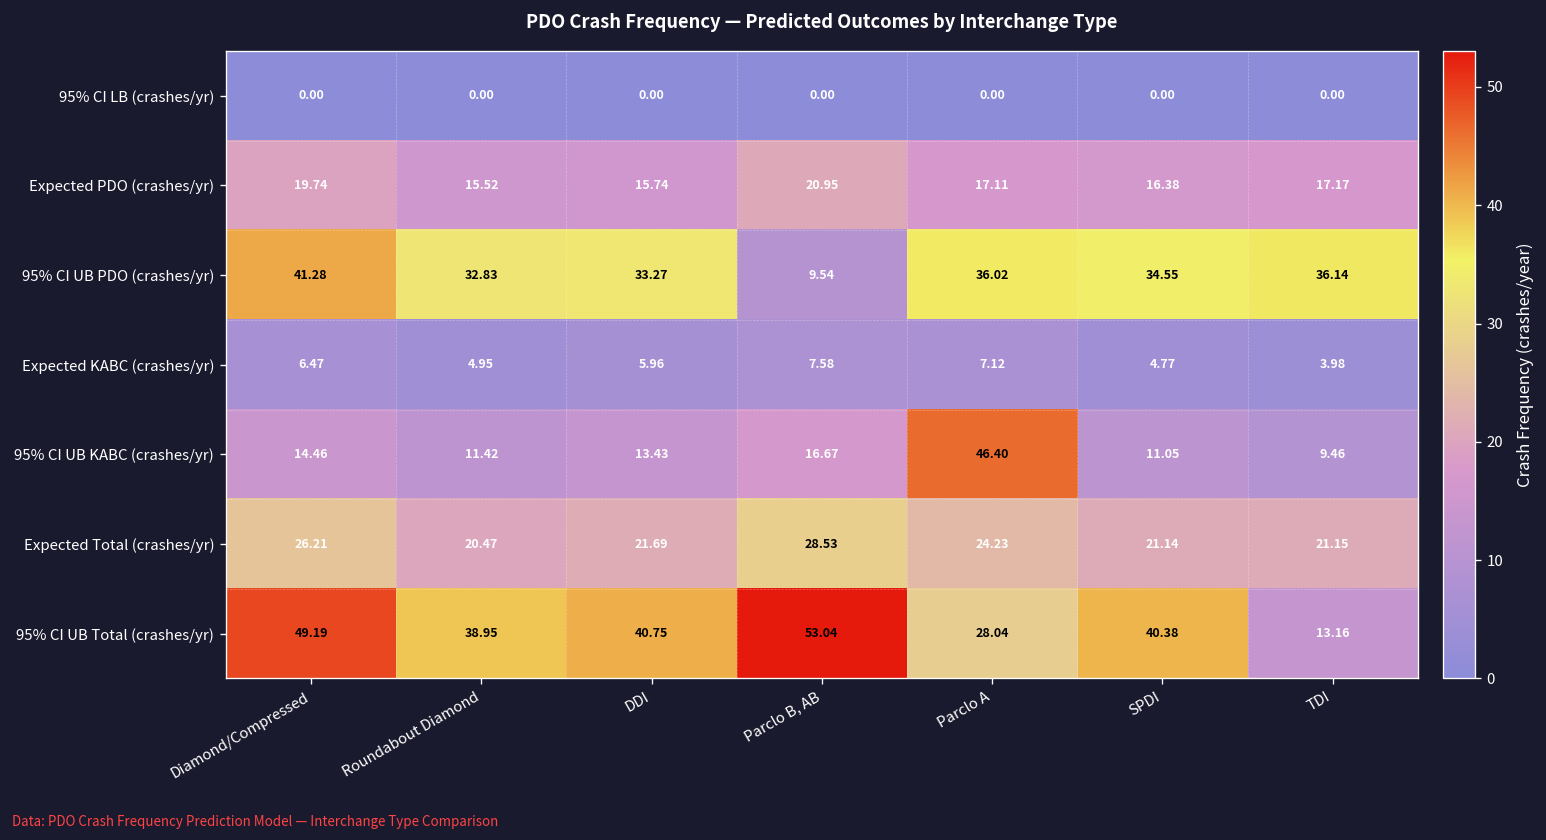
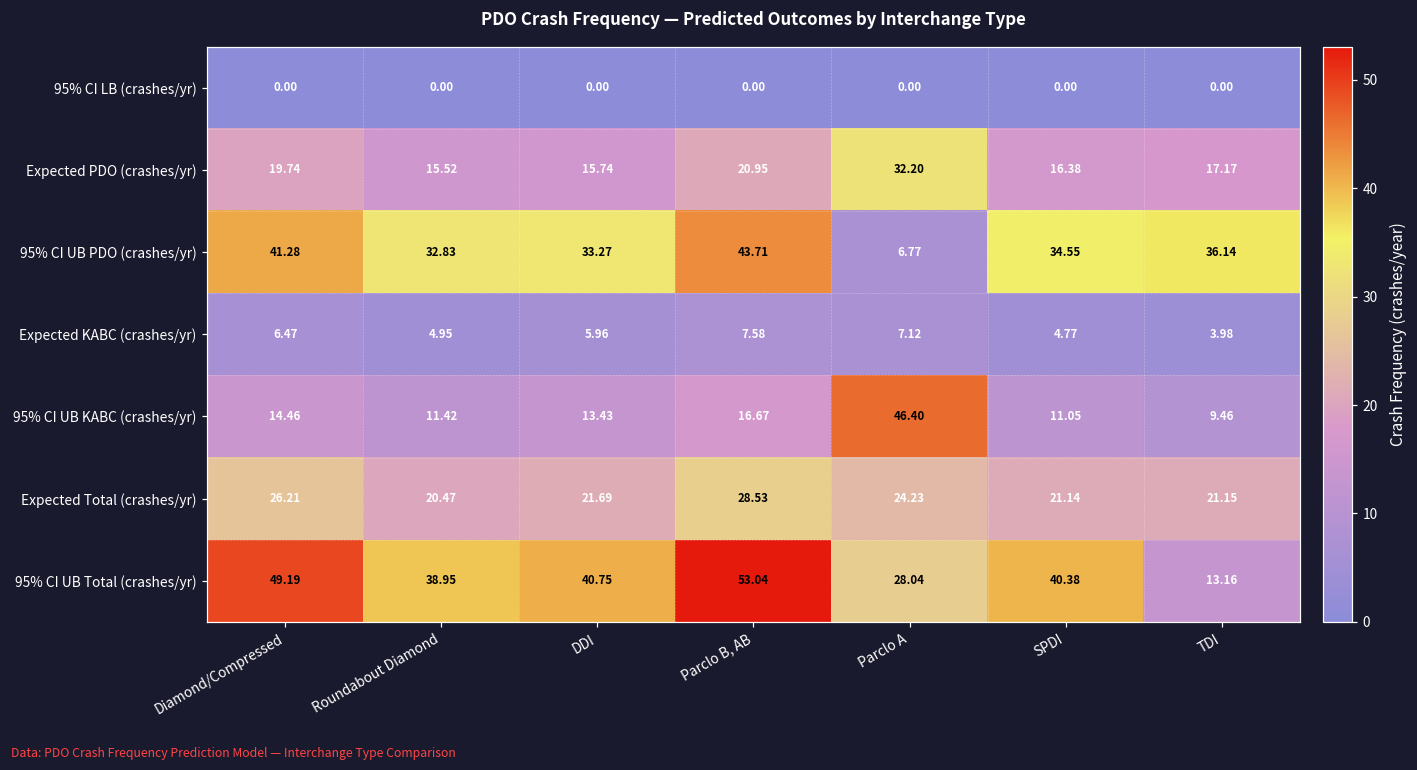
Expected PDO (crashes/yr), Parclo A: 17.11 -> 32.20
95% CI UB PDO (crashes/yr), Parclo B, AB: 9.54 -> 43.71
95% CI UB PDO (crashes/yr), Parclo A: 36.02 -> 6.77
